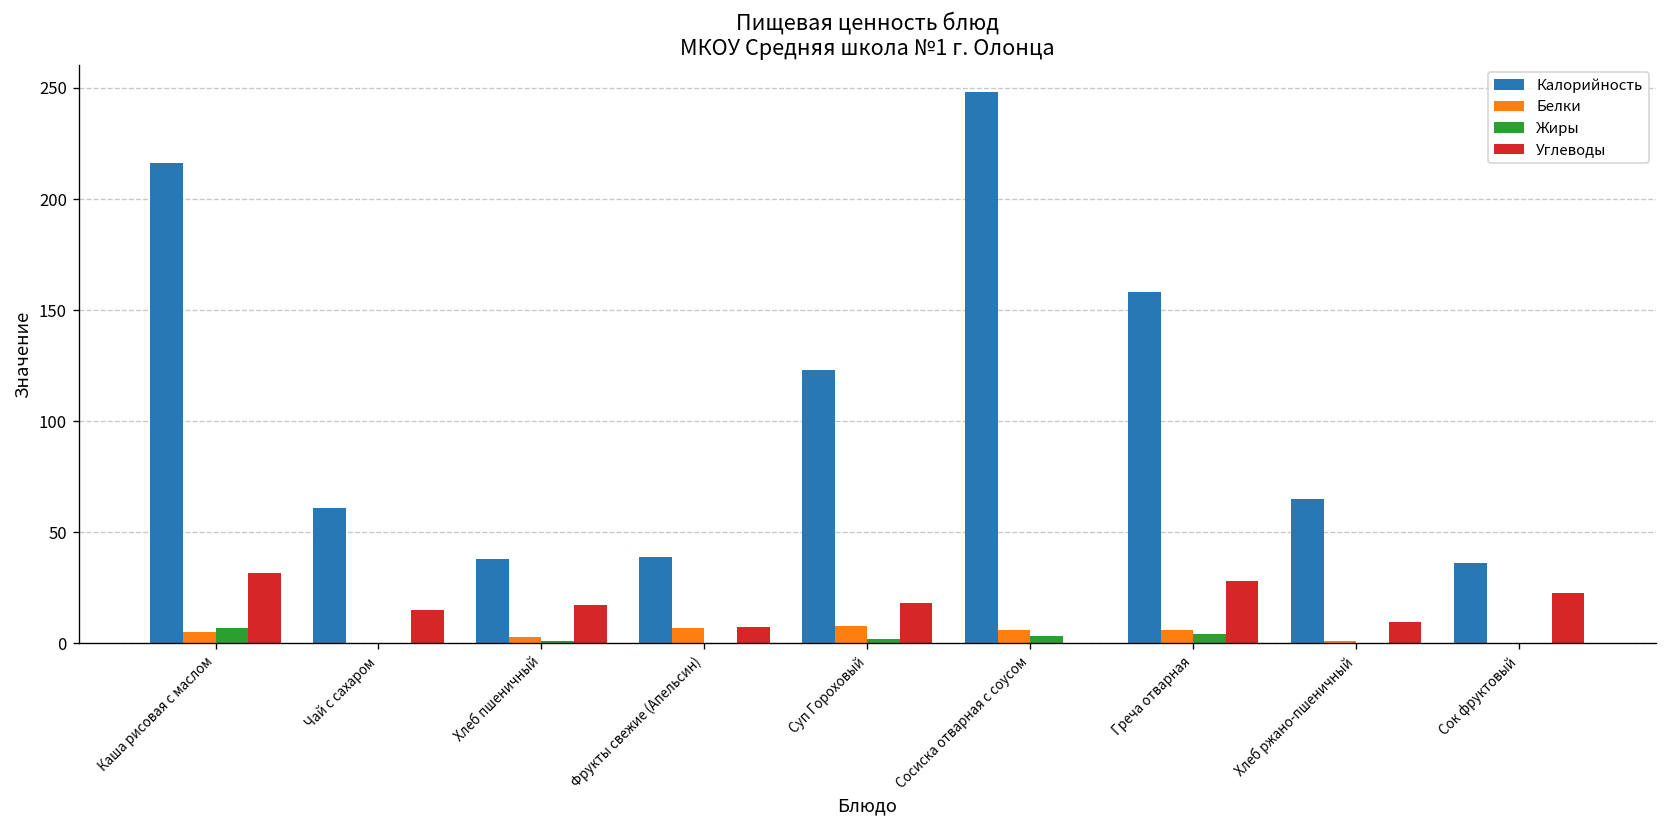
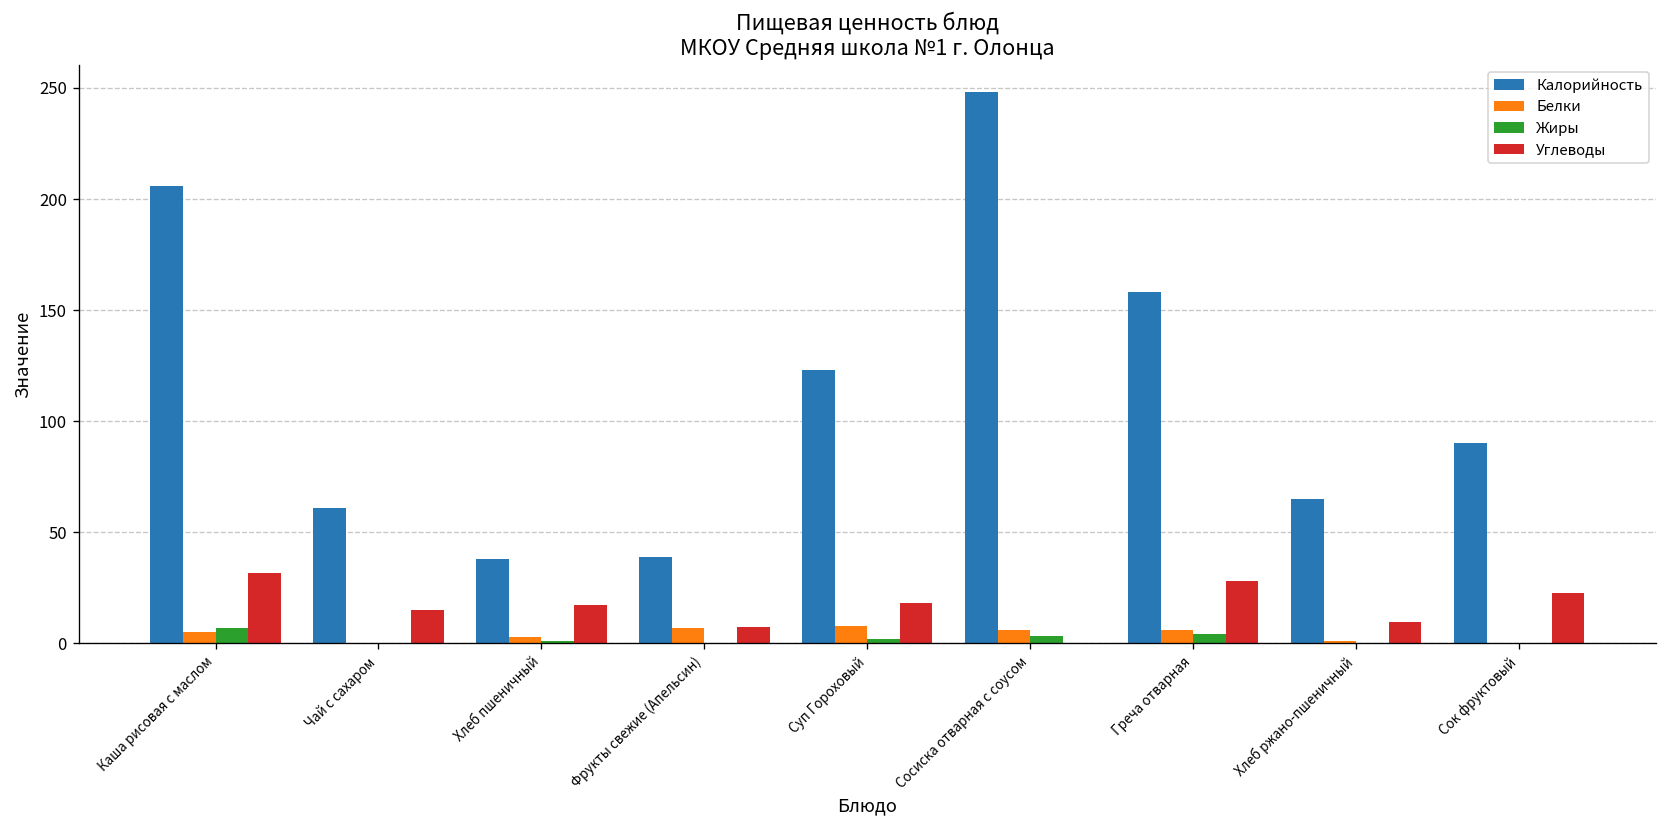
Калорийность, Каша рисовая с маслом: 216 -> 206
Калорийность, Сок фруктовый: 36 -> 90
